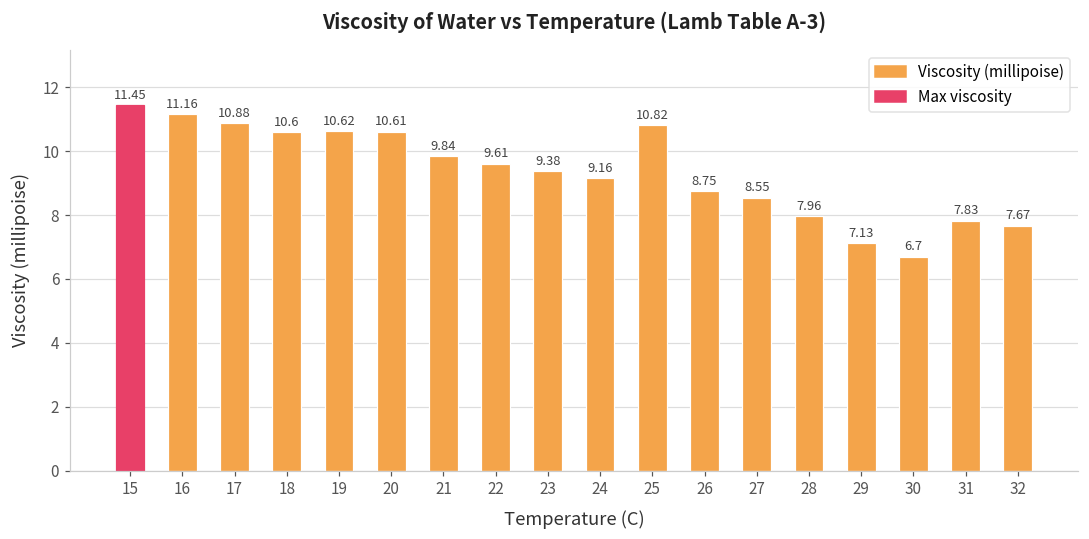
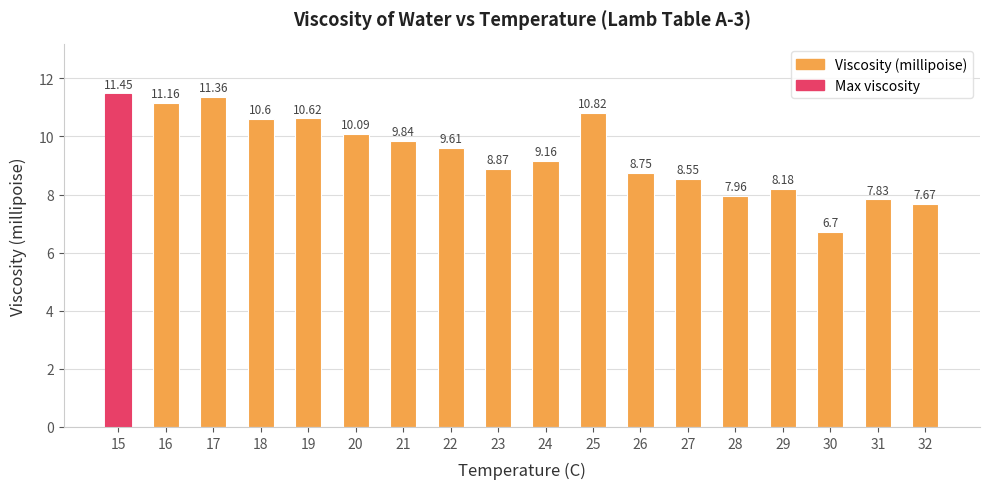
17: 10.88 -> 11.36
20: 10.61 -> 10.09
23: 9.38 -> 8.87
29: 7.13 -> 8.18
